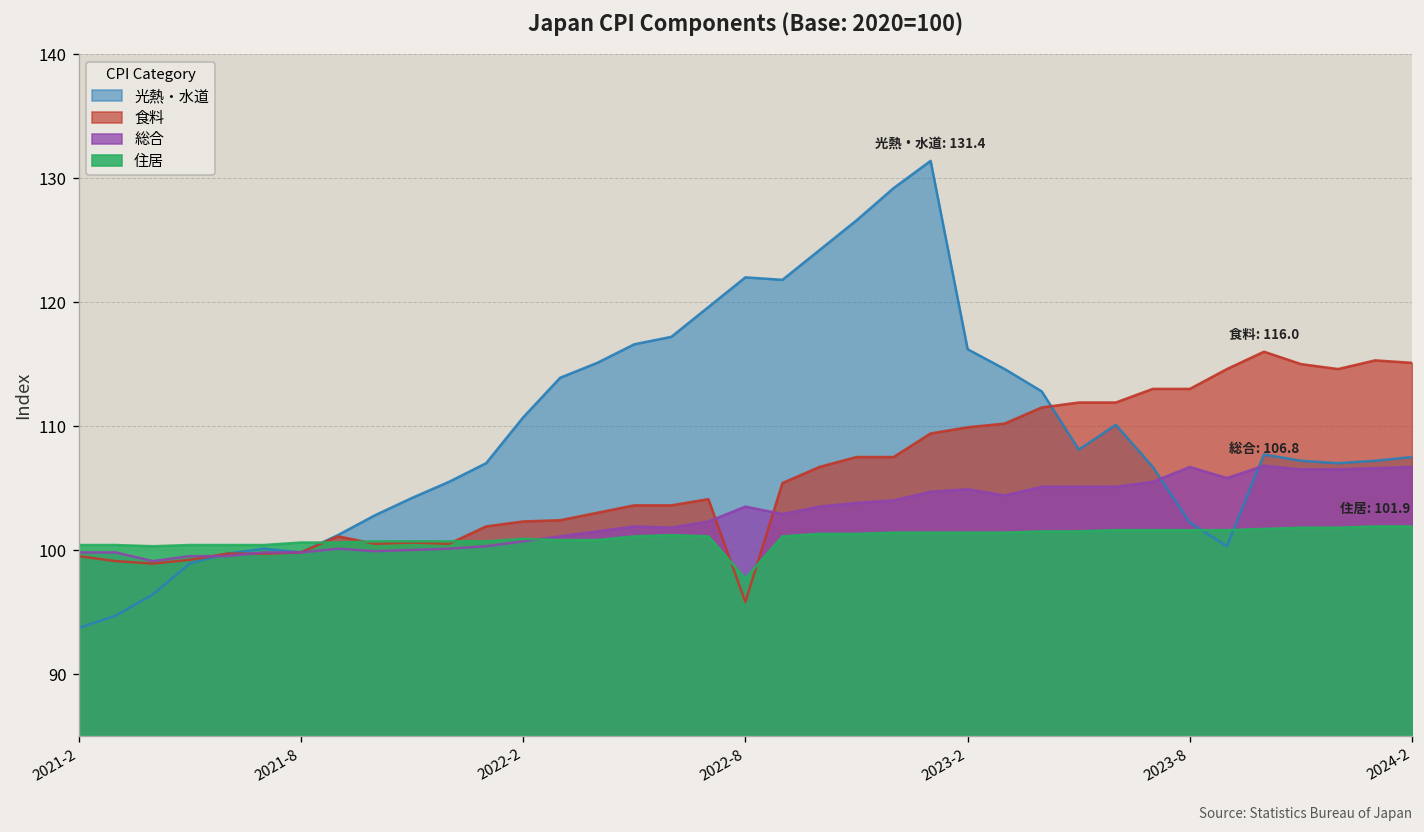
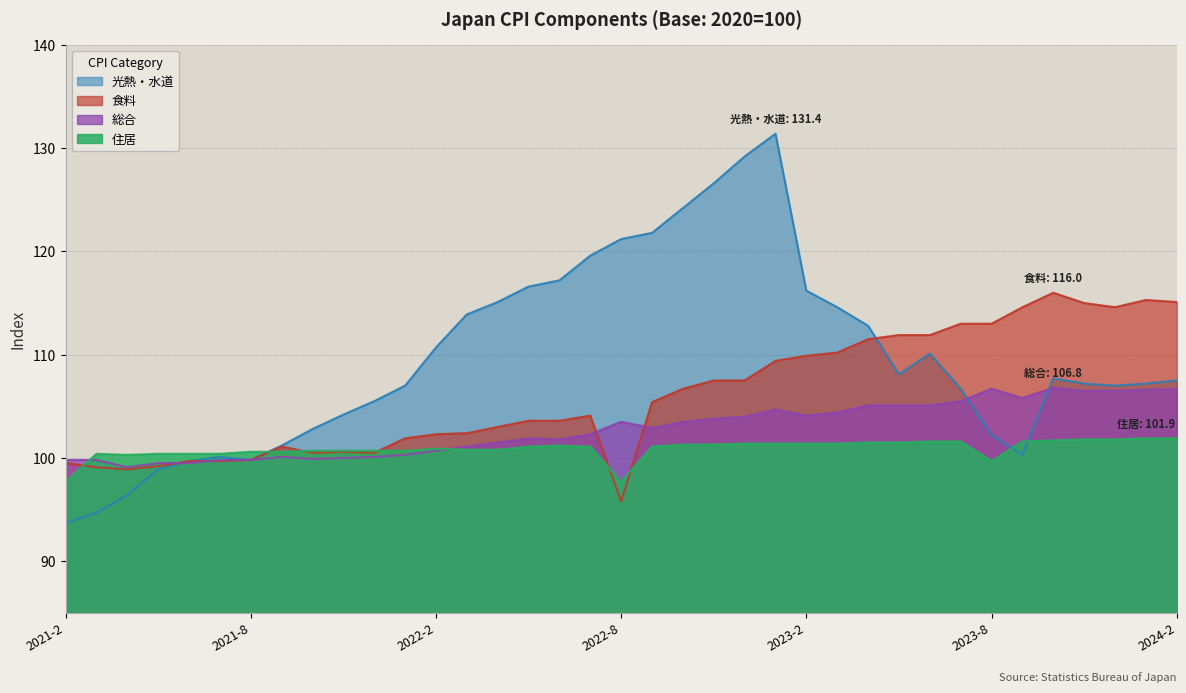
住居, 2021-2: 100.4 -> 97.7
光熱・水道, 2022-8: 122.0 -> 121.2
総合, 2023-2: 104.9 -> 104.1
住居, 2023-8: 101.6 -> 99.7
